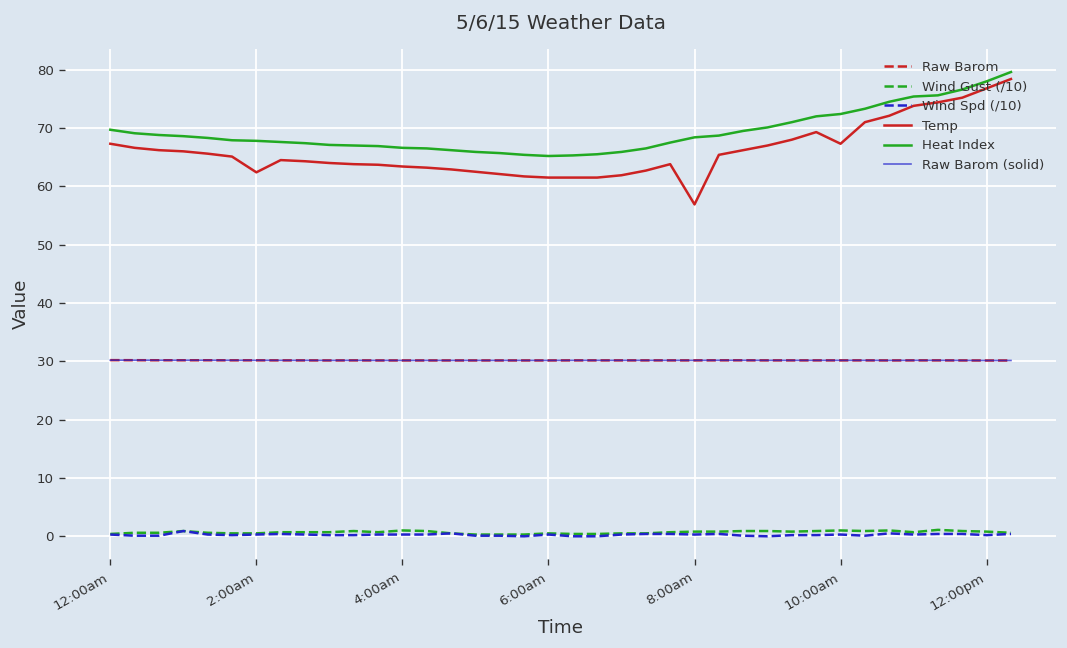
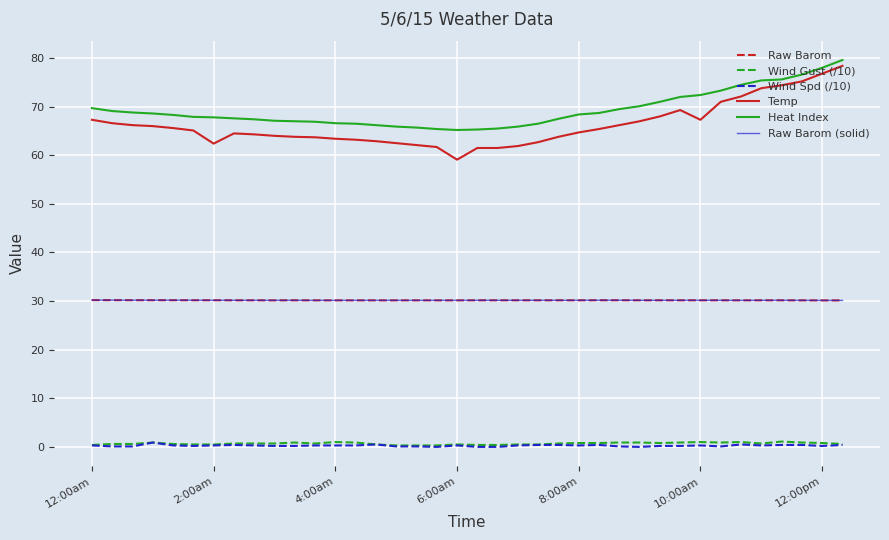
Temp, 6:00am: 62 -> 59
Temp, 8:00am: 57 -> 65
